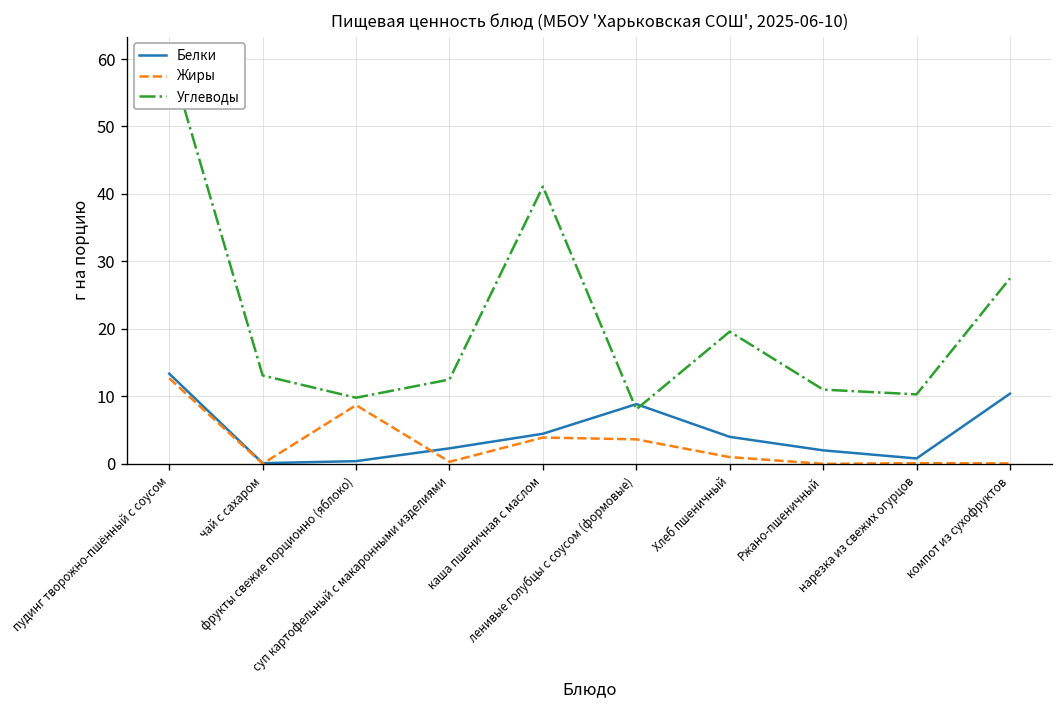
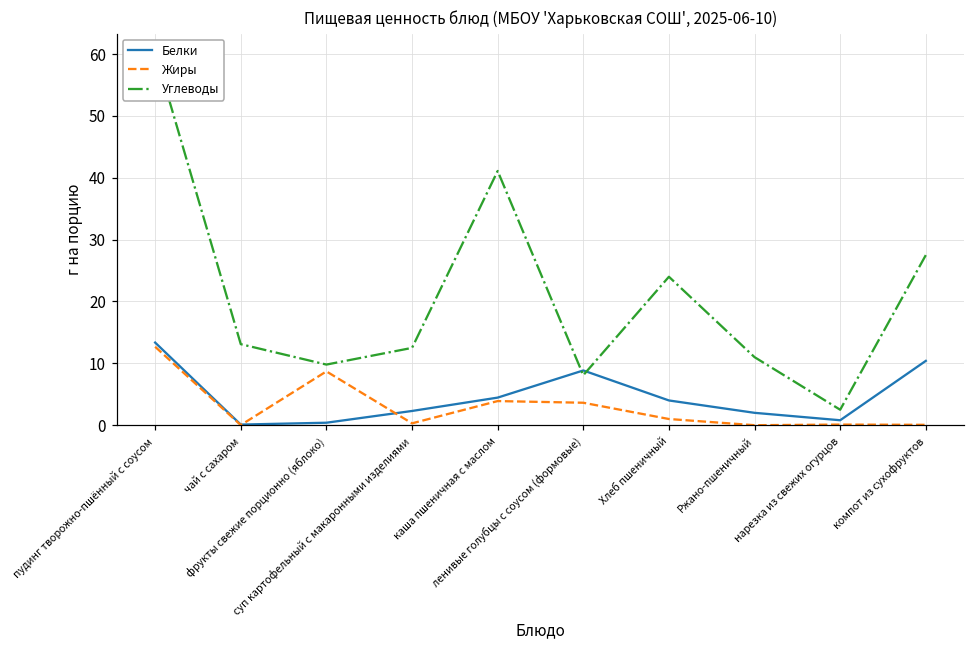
Углеводы, Хлеб пшеничный: 20 -> 24
Углеводы, нарезка из свежих огурцов: 10 -> 3
